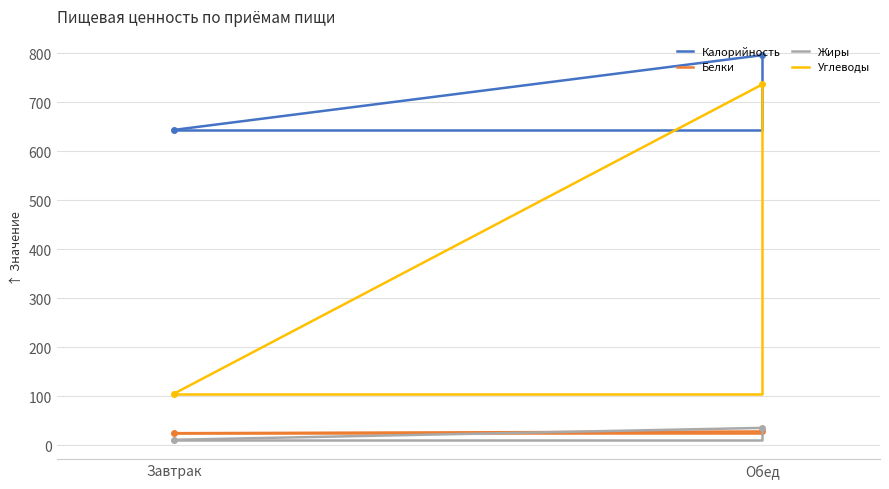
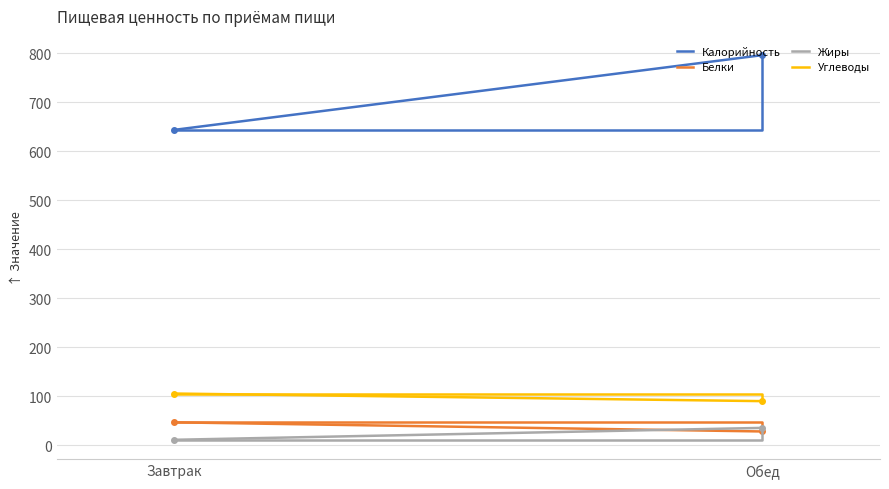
Белки, Завтрак: 20 -> 50
Углеводы, Обед: 740 -> 90
